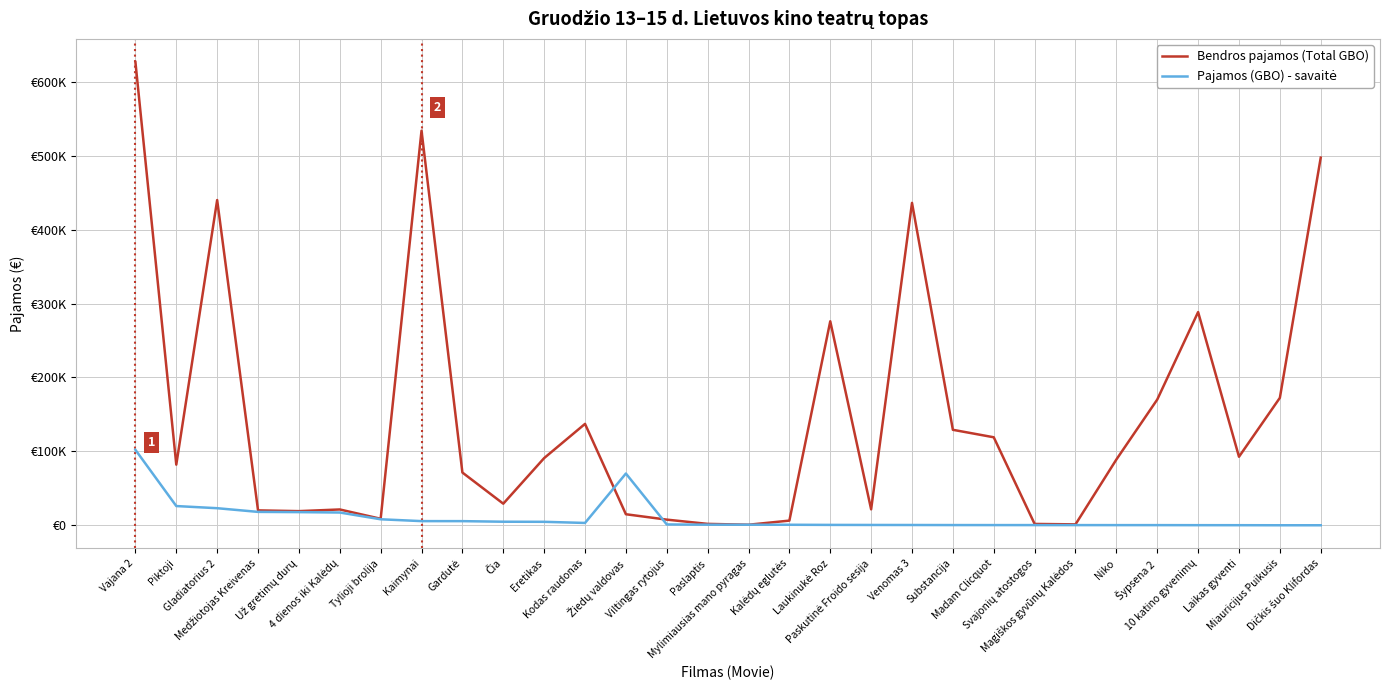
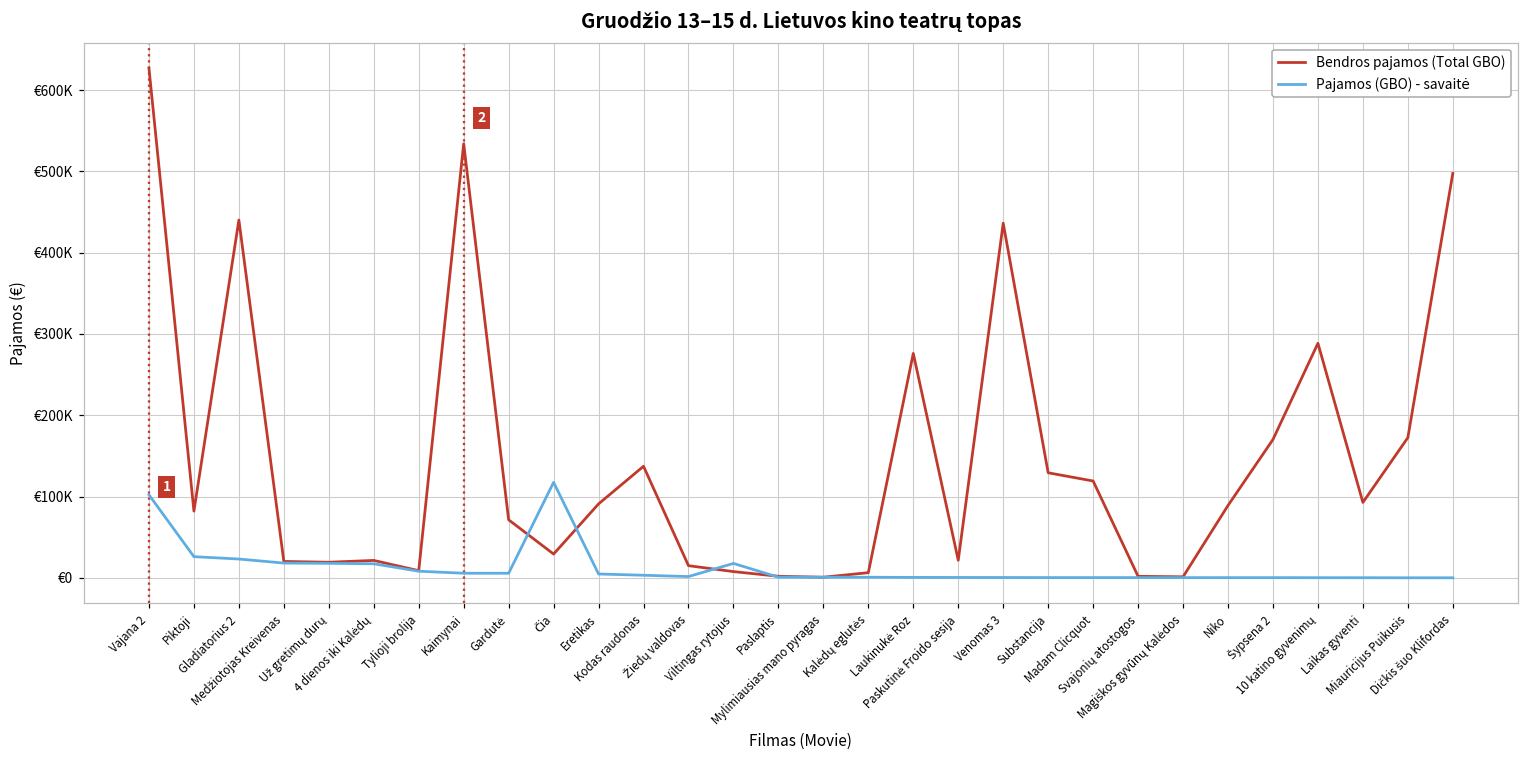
Pajamos (GBO) - savaitė, Čia: €0 -> €120000
Pajamos (GBO) - savaitė, Žiedų valdovas: €70000 -> €0
Pajamos (GBO) - savaitė, Viltingas rytojus: €0 -> €20000
